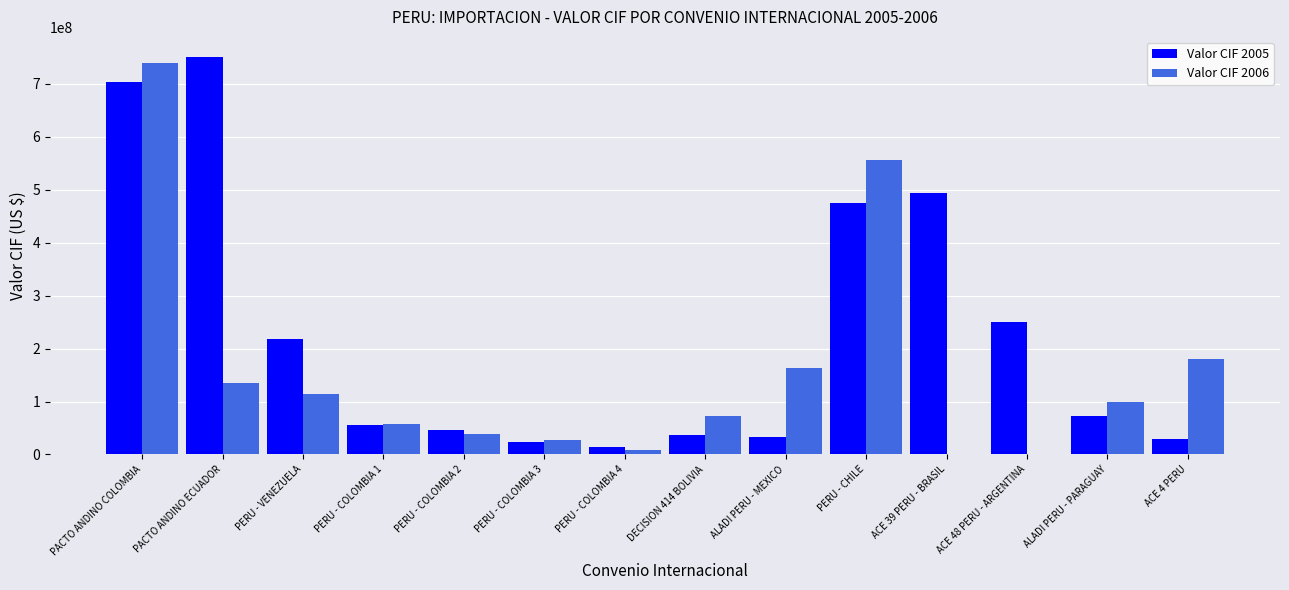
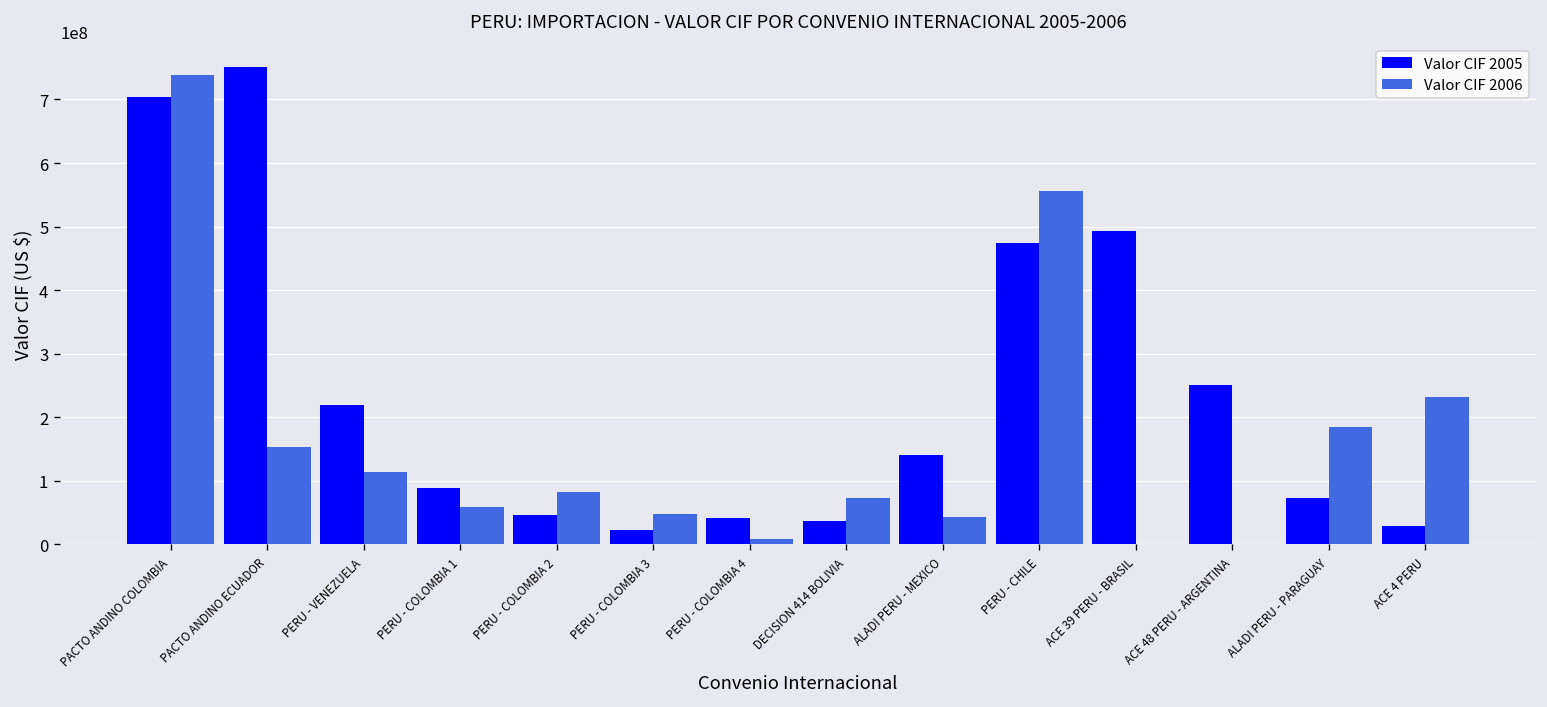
Valor CIF 2006, PACTO ANDINO ECUADOR: 140000000 -> 150000000
Valor CIF 2005, PERU - COLOMBIA 1: 60000000 -> 90000000
Valor CIF 2006, PERU - COLOMBIA 2: 40000000 -> 80000000
Valor CIF 2006, PERU - COLOMBIA 3: 30000000 -> 50000000
Valor CIF 2005, PERU - COLOMBIA 4: 10000000 -> 40000000
Valor CIF 2005, ALADI PERU - MEXICO: 30000000 -> 140000000
Valor CIF 2006, ALADI PERU - MEXICO: 160000000 -> 40000000
Valor CIF 2006, ALADI PERU - PARAGUAY: 100000000 -> 180000000
Valor CIF 2006, ACE 4 PERU: 180000000 -> 230000000
